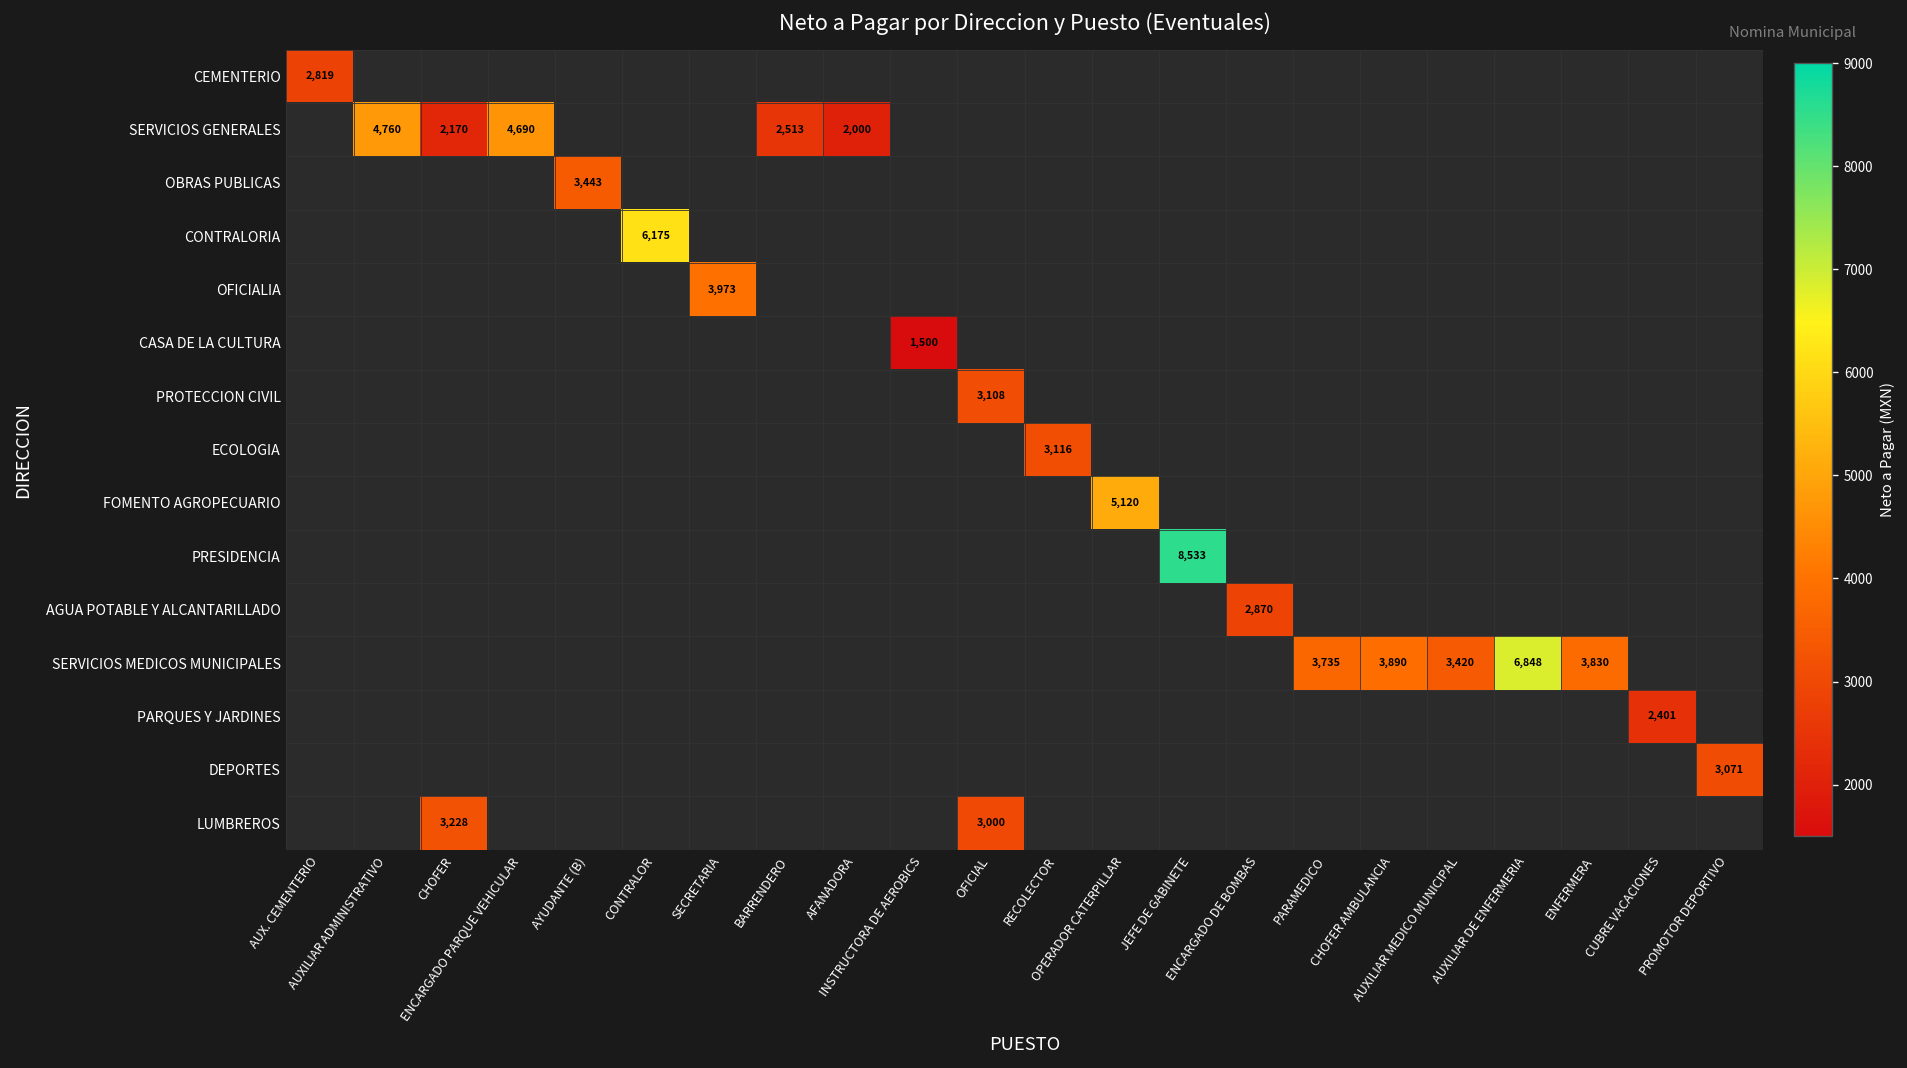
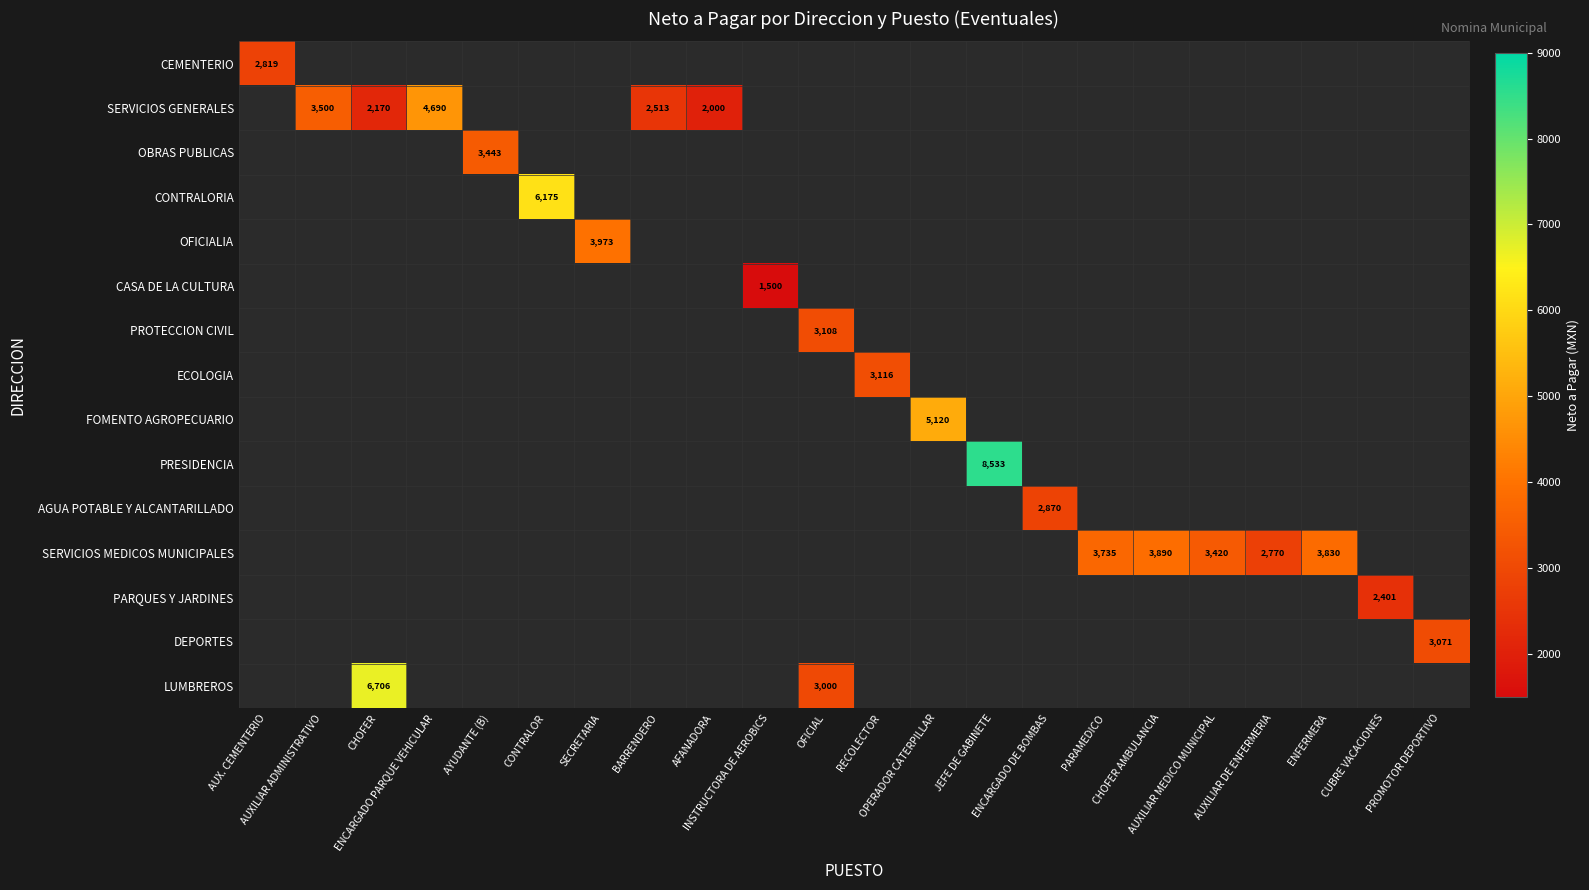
SERVICIOS GENERALES, AUXILIAR ADMINISTRATIVO: 4,760 -> 3,500
SERVICIOS MEDICOS MUNICIPALES, AUXILIAR DE ENFERMERIA: 6,848 -> 2,770
LUMBREROS, CHOFER: 3,228 -> 6,706
